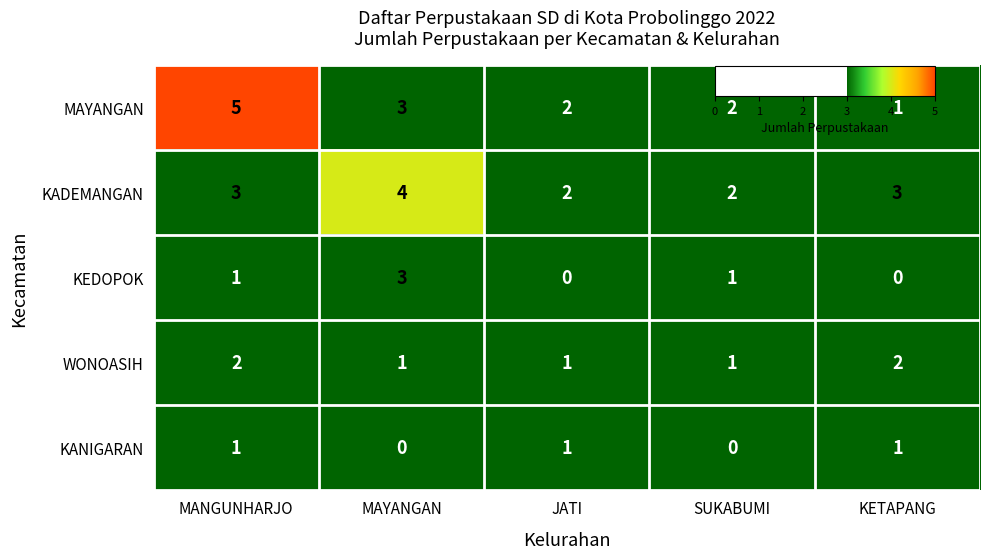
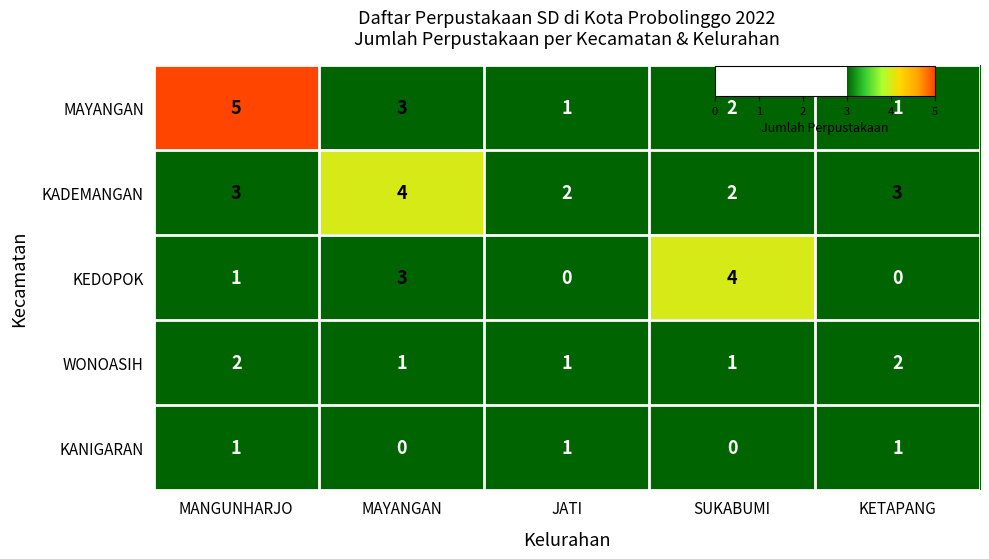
MAYANGAN, JATI: 2 -> 1
KEDOPOK, SUKABUMI: 1 -> 4
